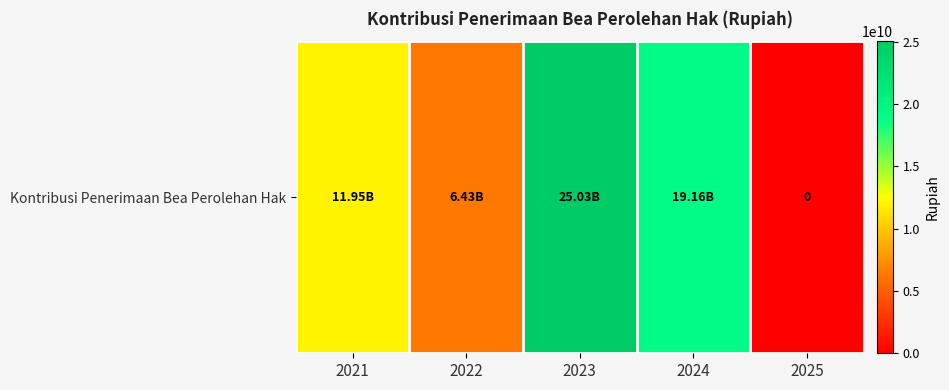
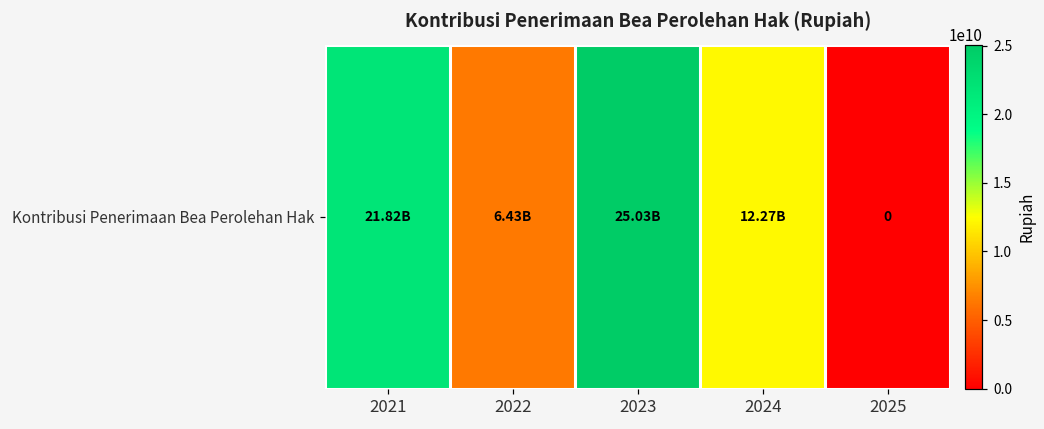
Kontribusi Penerimaan Bea Perolehan Hak, 2021: 11.95B -> 21.82B
Kontribusi Penerimaan Bea Perolehan Hak, 2024: 19.16B -> 12.27B
